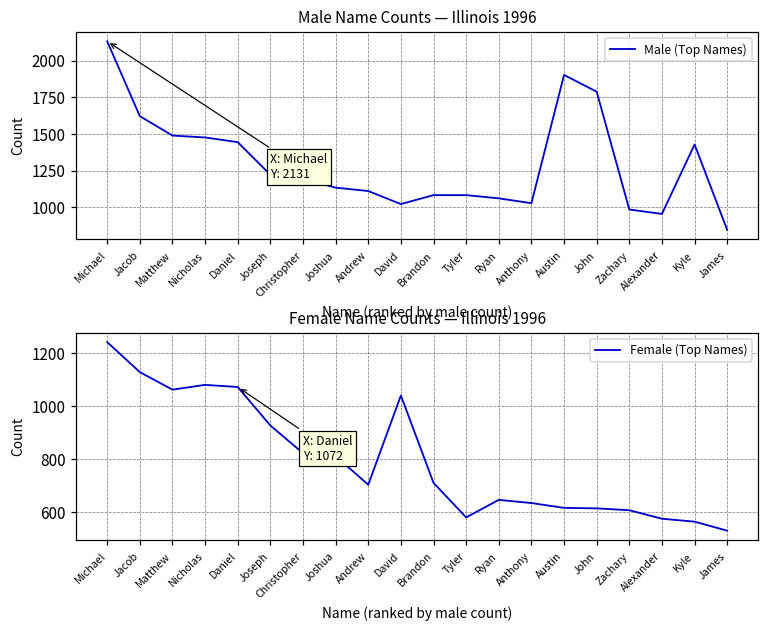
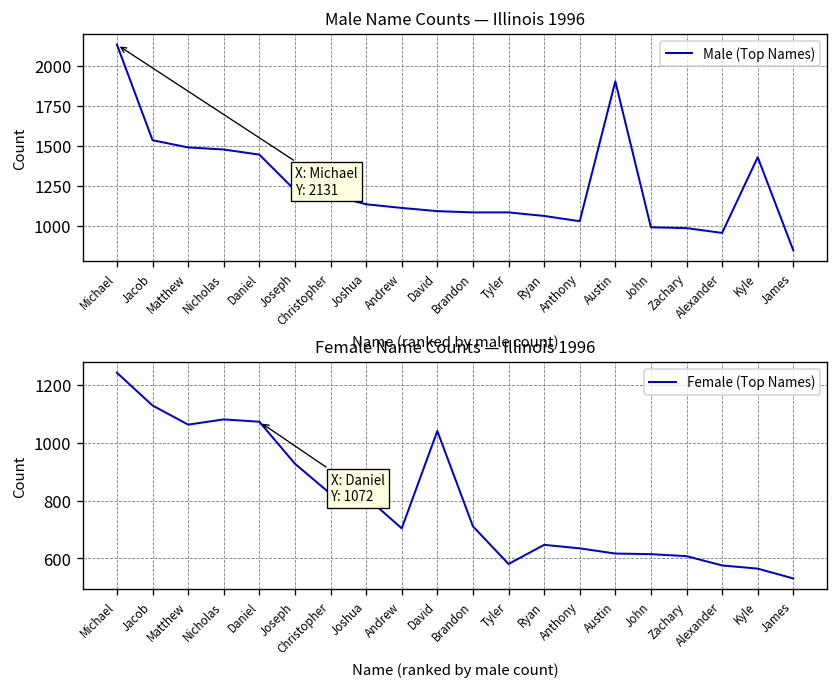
Male Name Counts — Illinois 1996, Jacob: 1620 -> 1530
Male Name Counts — Illinois 1996, David: 1020 -> 1090
Male Name Counts — Illinois 1996, John: 1790 -> 990
